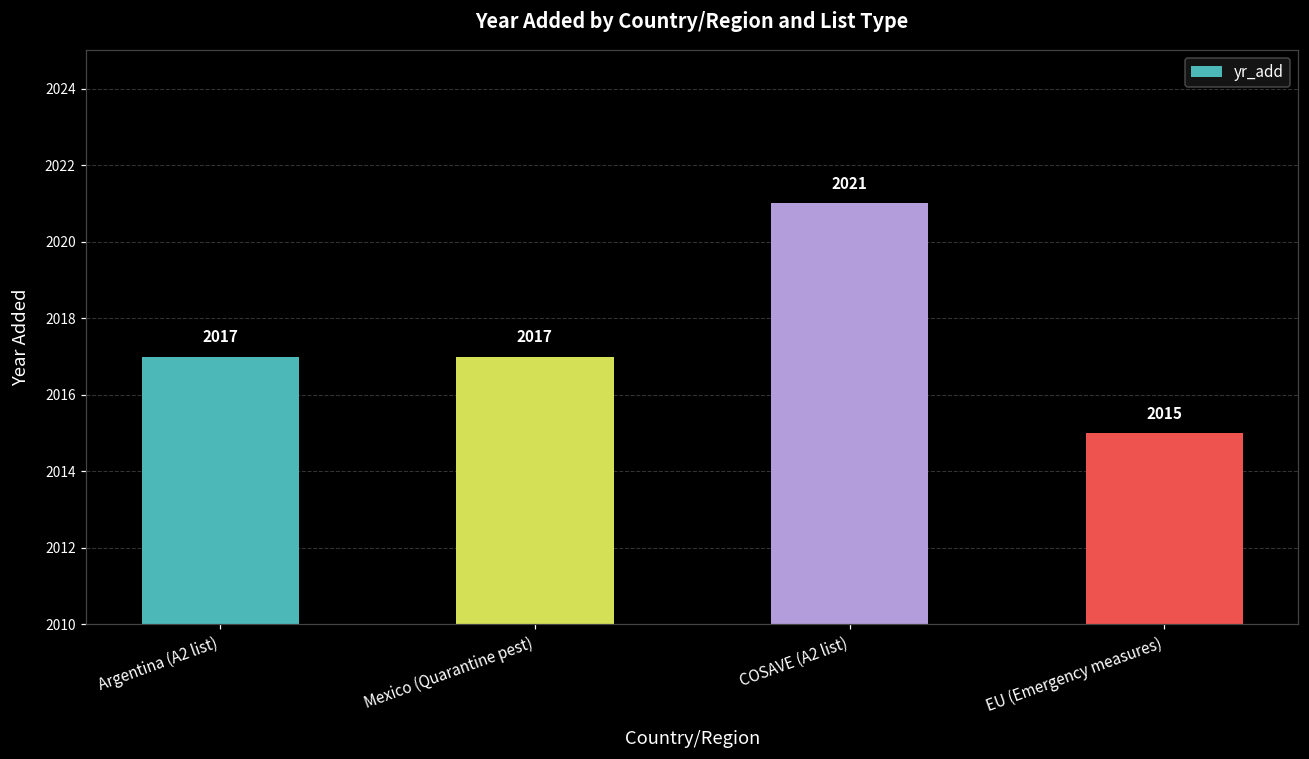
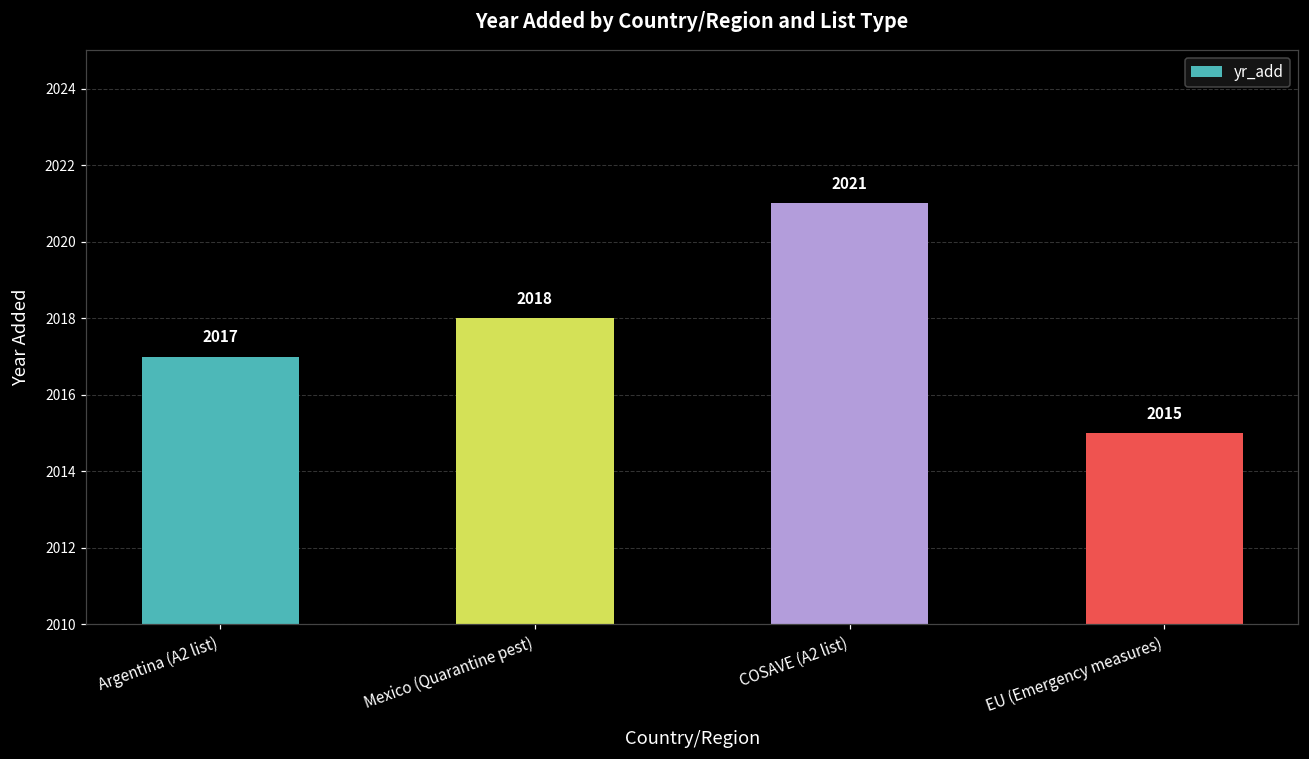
Mexico (Quarantine pest): 2017 -> 2018
